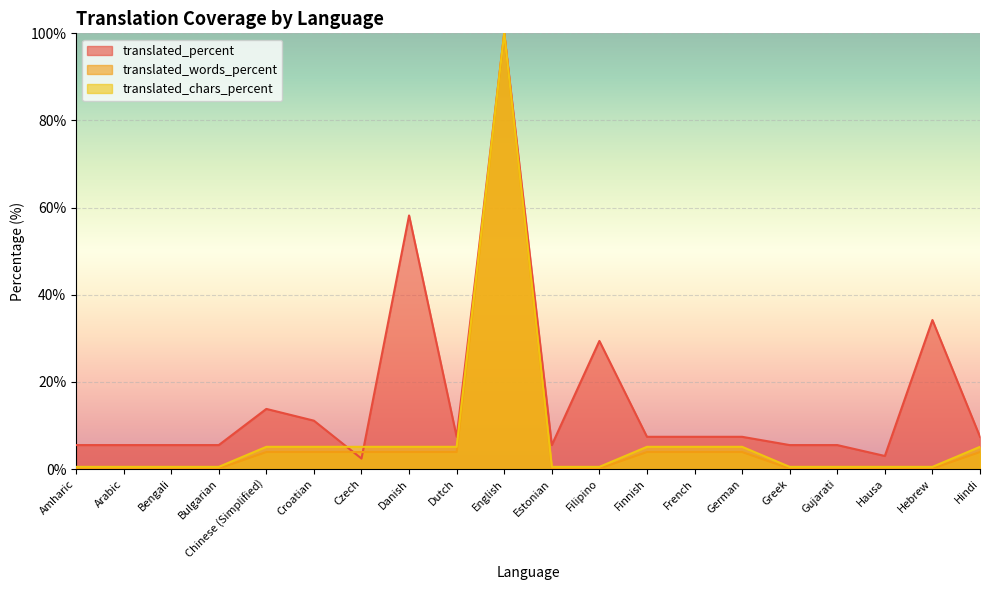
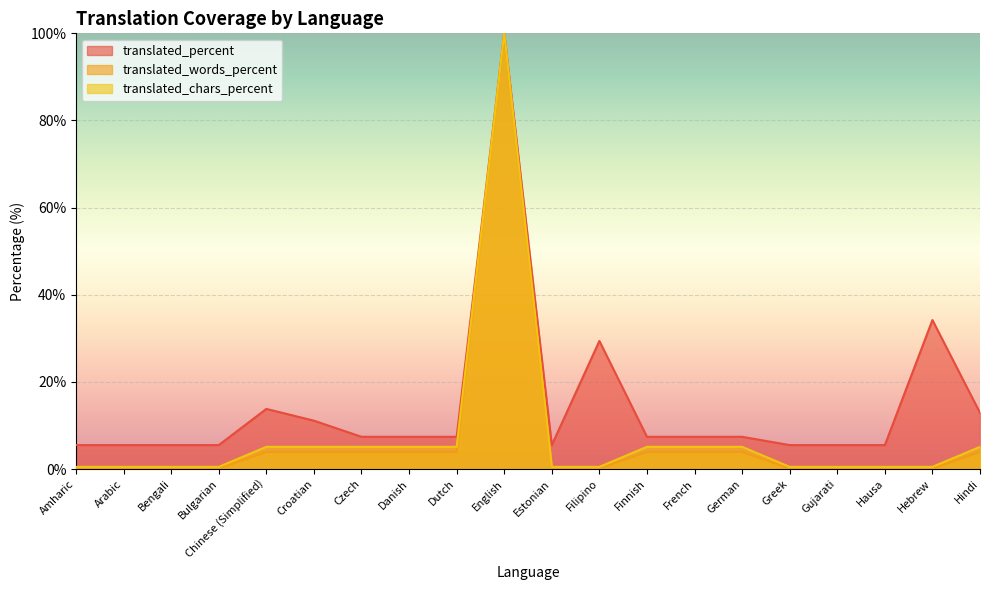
translated_percent, Czech: 2% -> 7%
translated_percent, Danish: 58% -> 7%
translated_percent, Hausa: 3% -> 6%
translated_percent, Hindi: 7% -> 13%
